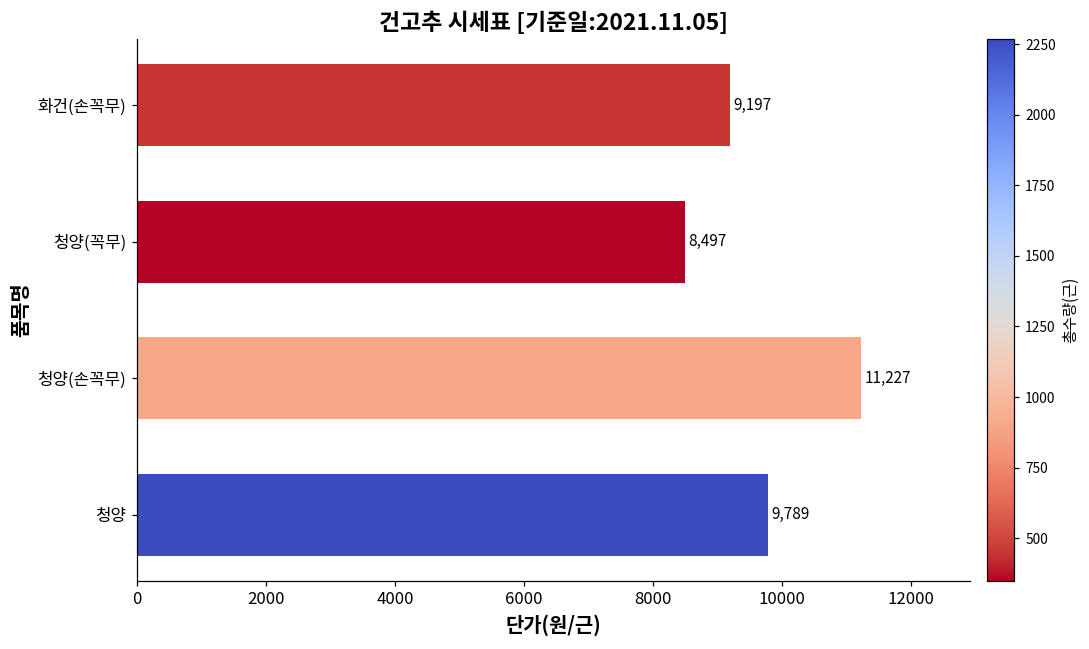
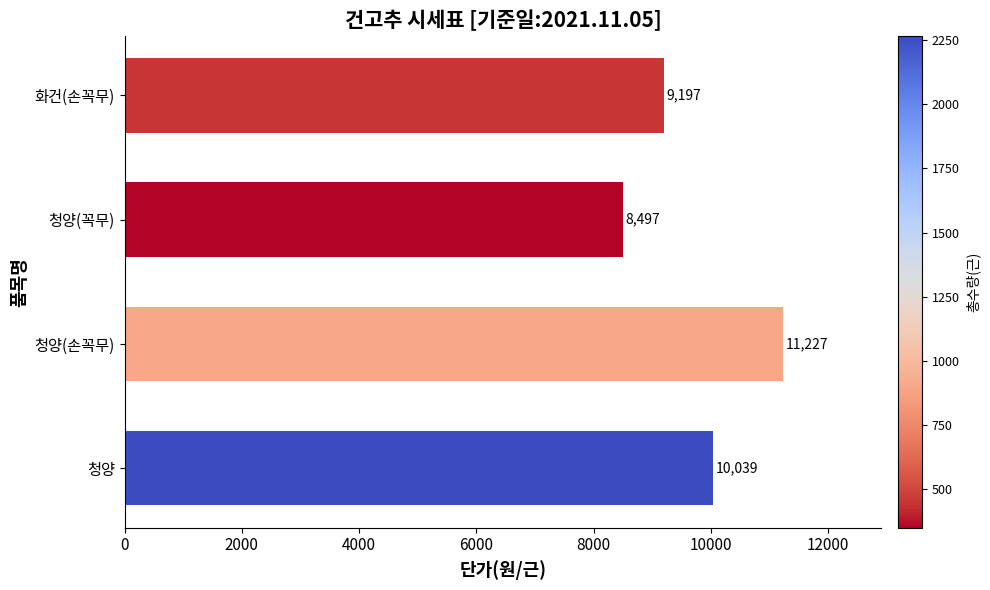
청양: 9,789 -> 10,039
